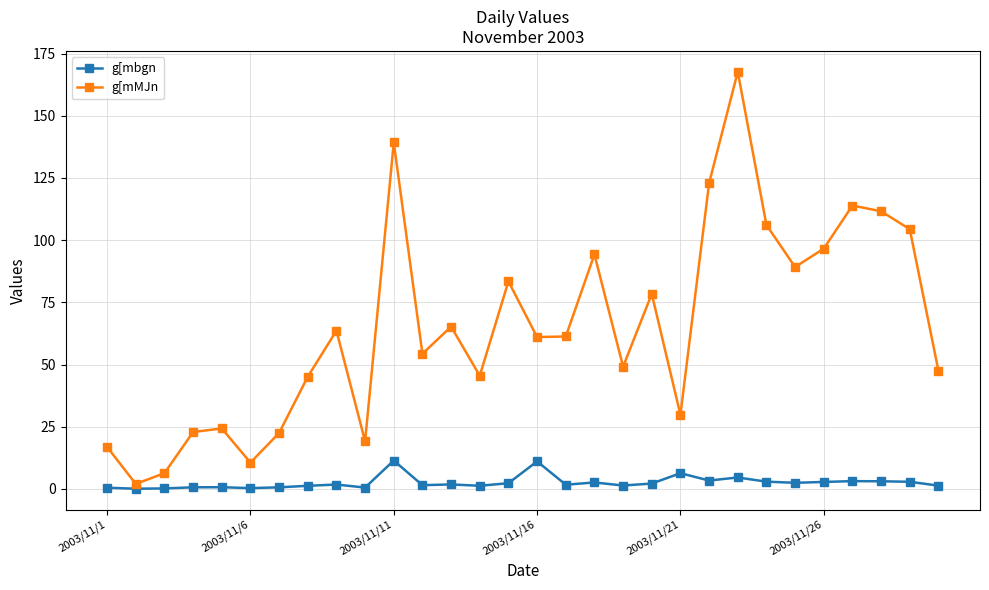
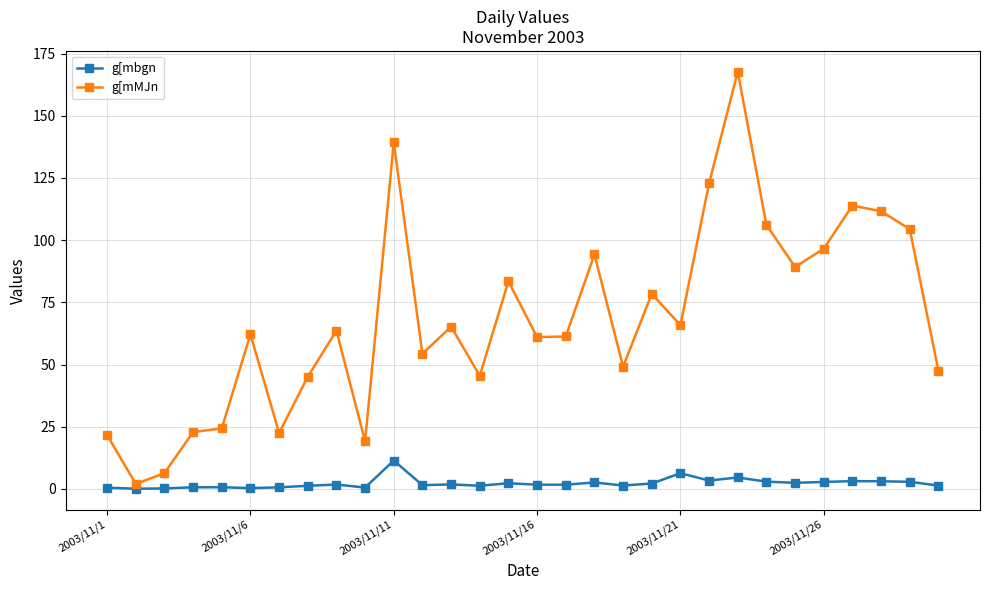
g[mMJn, 2003/11/1: 17 -> 22
g[mMJn, 2003/11/6: 11 -> 62
g[mbgn, 2003/11/16: 11 -> 2
g[mMJn, 2003/11/21: 30 -> 66
